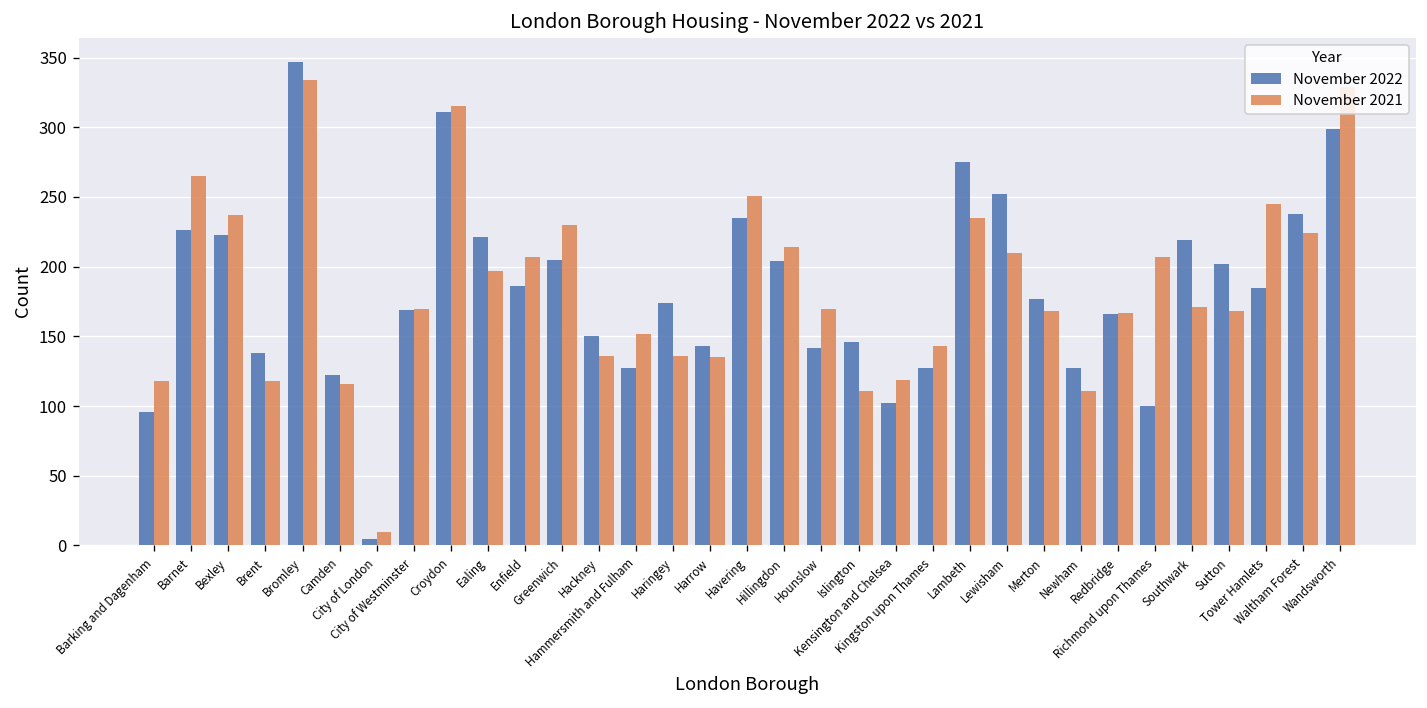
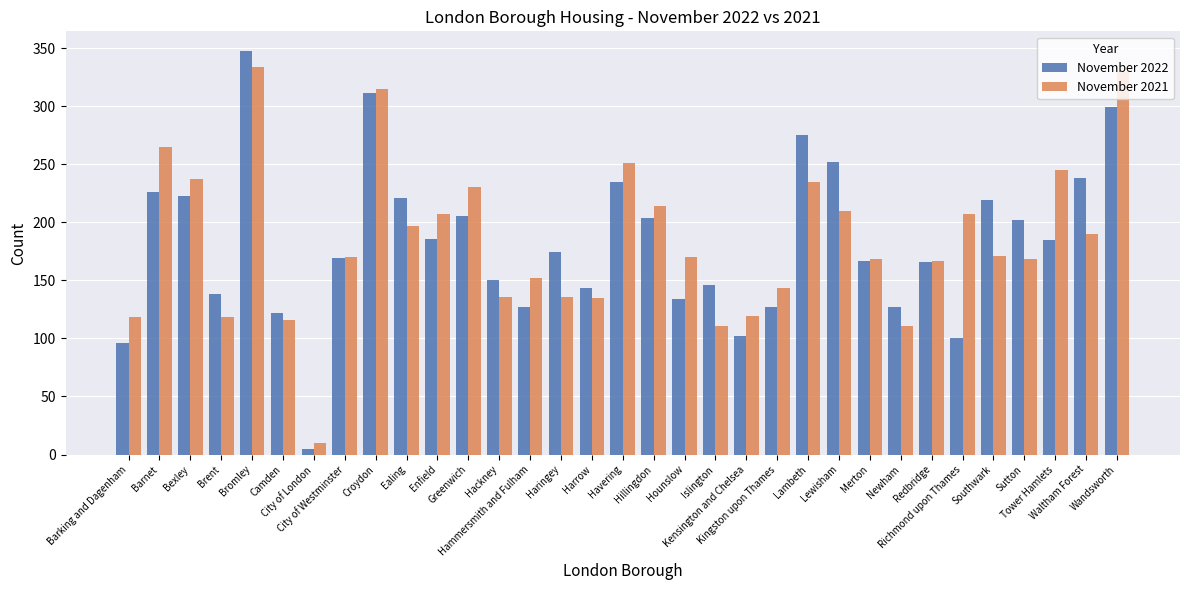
November 2022, Hounslow: 142 -> 134
November 2022, Merton: 177 -> 167
November 2021, Waltham Forest: 224 -> 190
